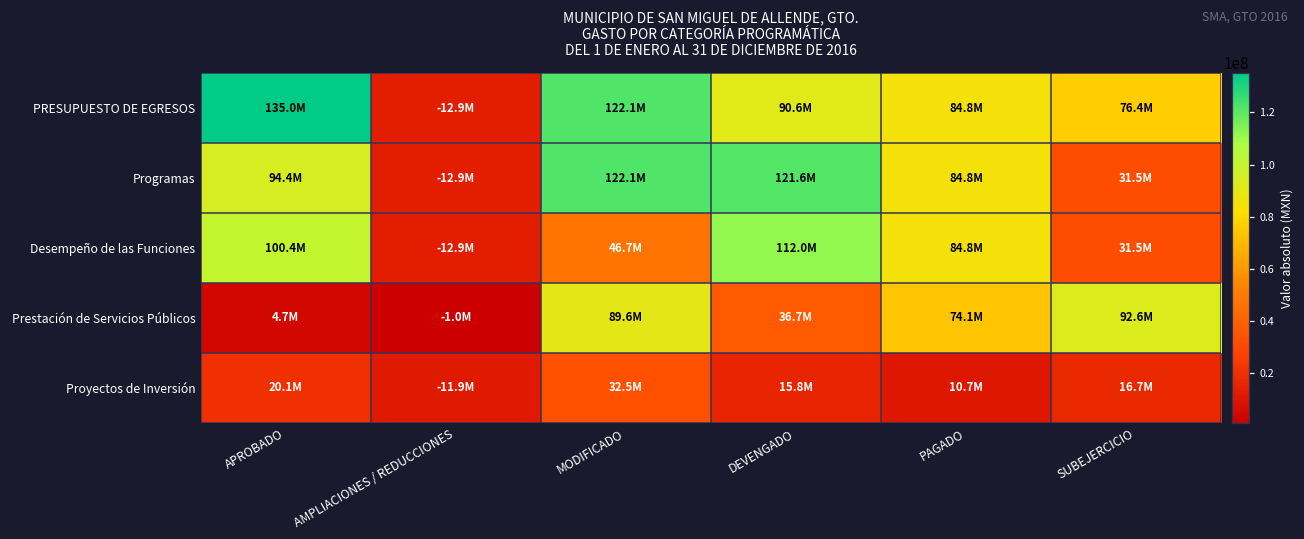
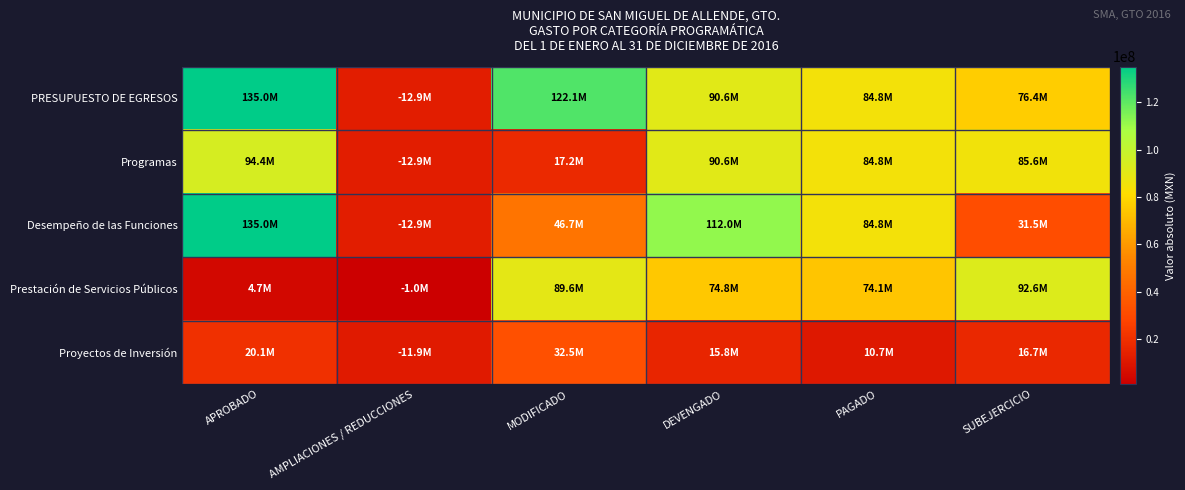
Programas, MODIFICADO: 122.1M -> 17.2M
Programas, DEVENGADO: 121.6M -> 90.6M
Programas, SUBEJERCICIO: 31.5M -> 85.6M
Desempeño de las Funciones, APROBADO: 100.4M -> 135.0M
Prestación de Servicios Públicos, DEVENGADO: 36.7M -> 74.8M
